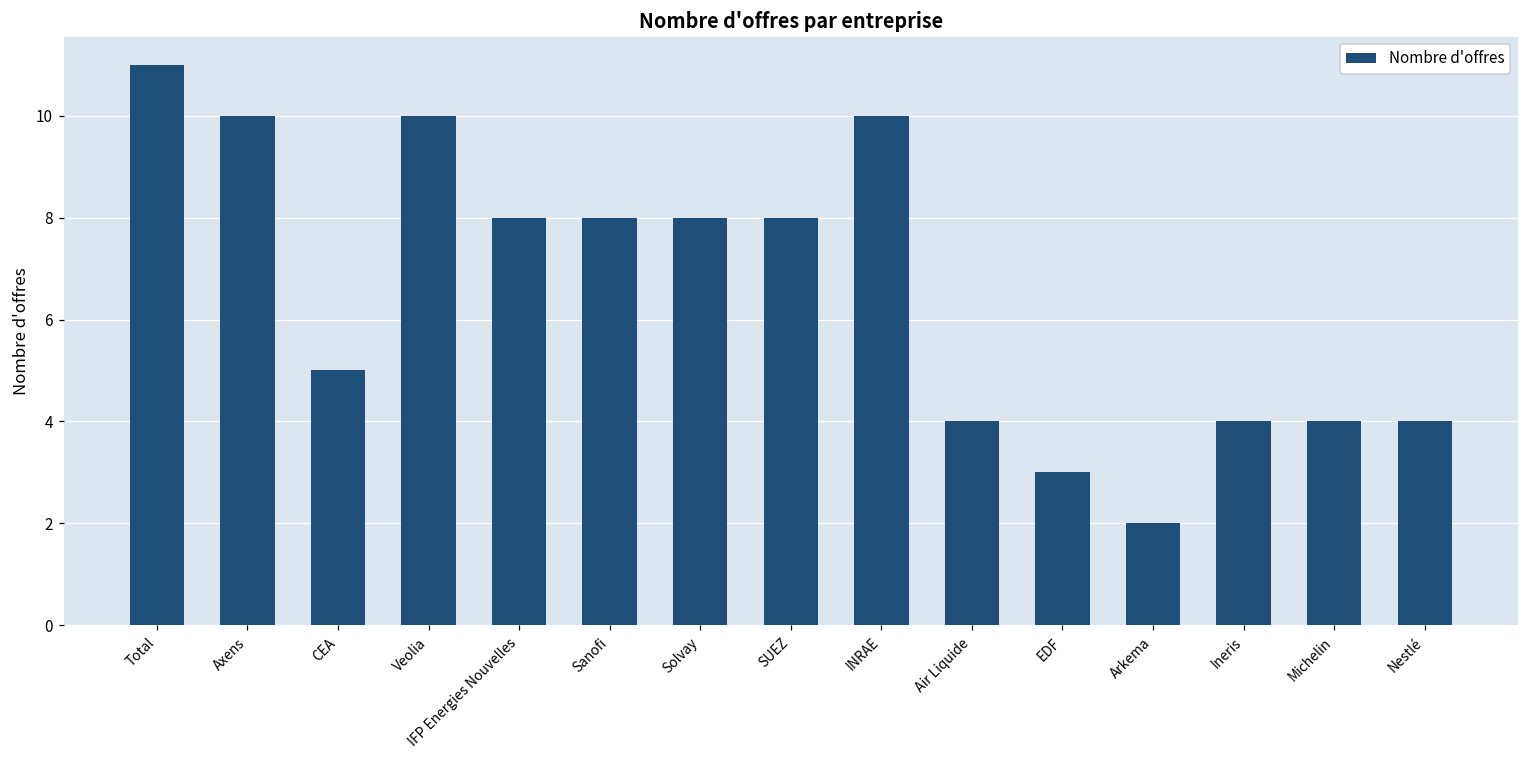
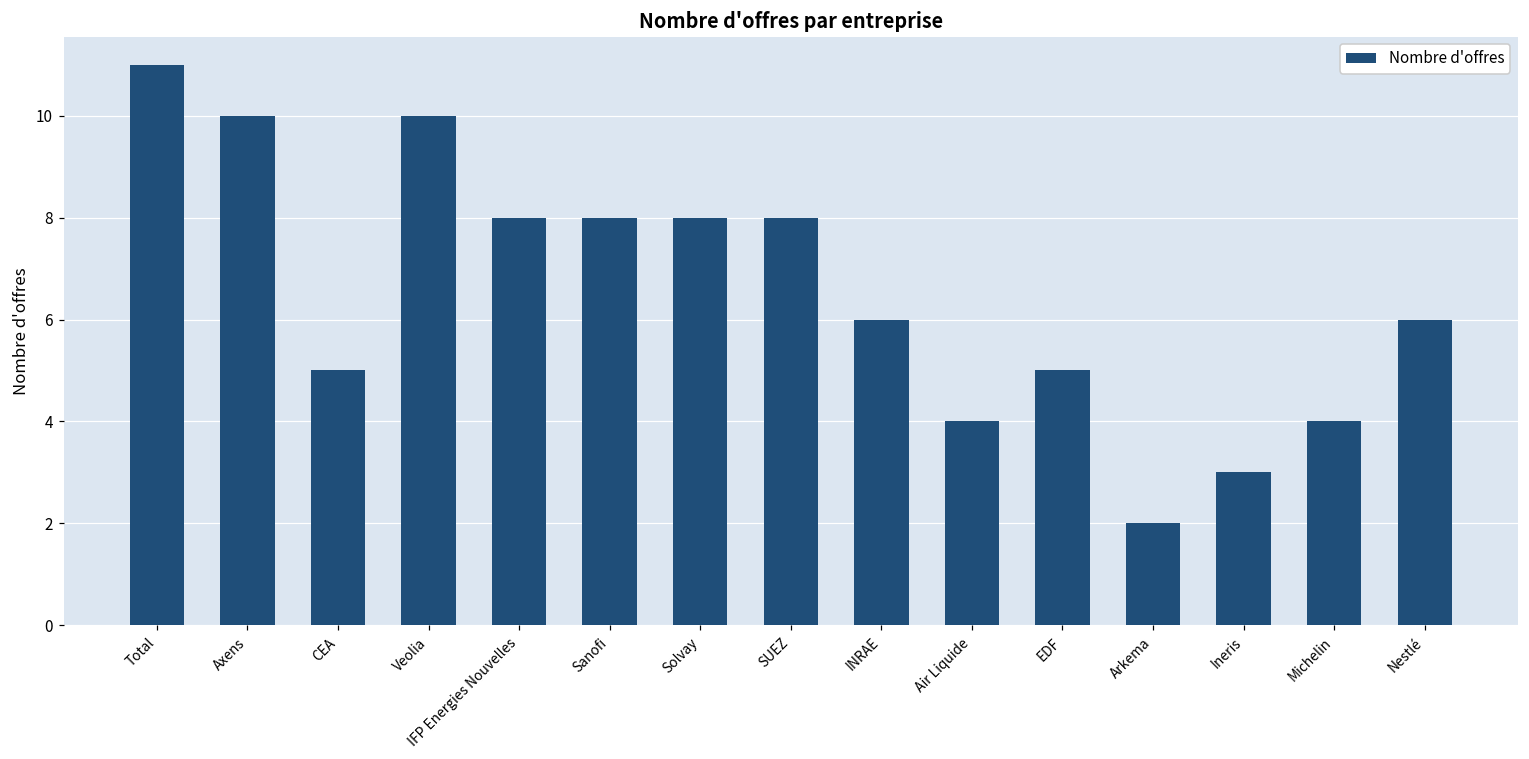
INRAE: 10 -> 6
EDF: 3 -> 5
Ineris: 4 -> 3
Nestlé: 4 -> 6
